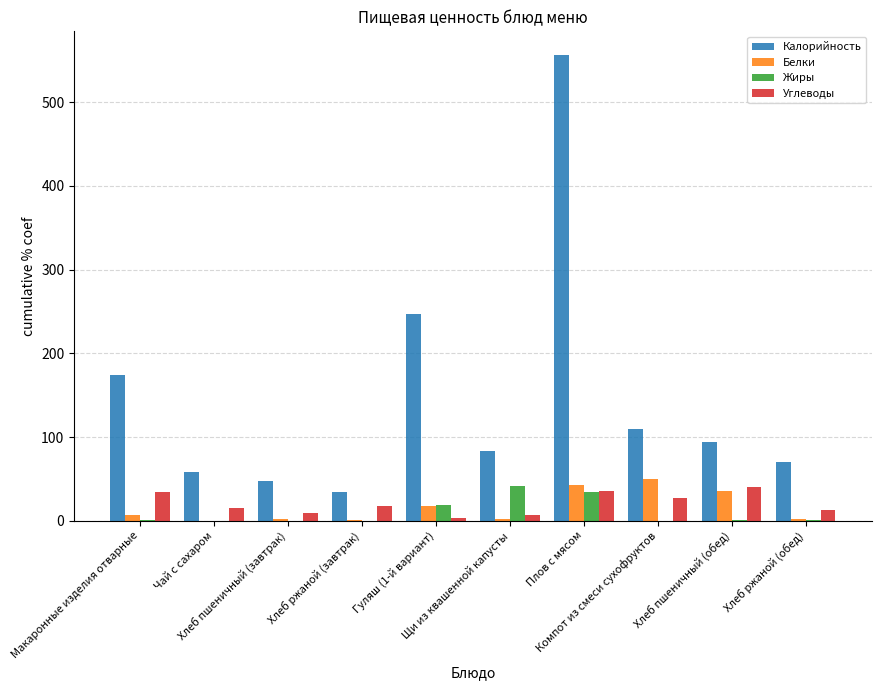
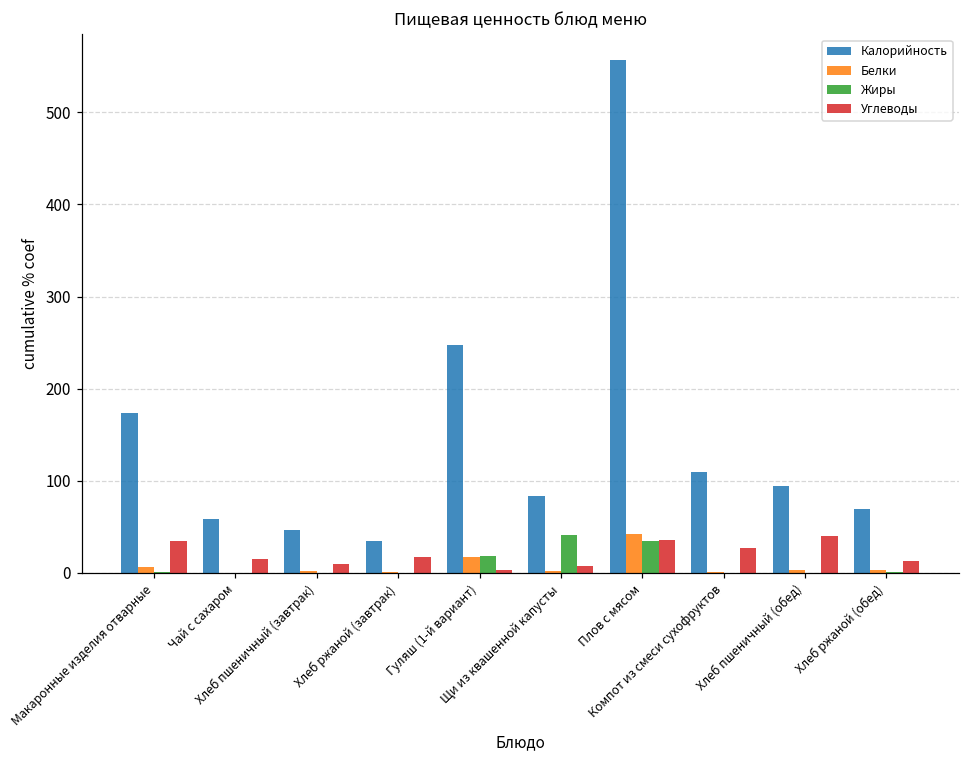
Белки, Компот из смеси сухофруктов: 50 -> 0
Белки, Хлеб пшеничный (обед): 40 -> 0
